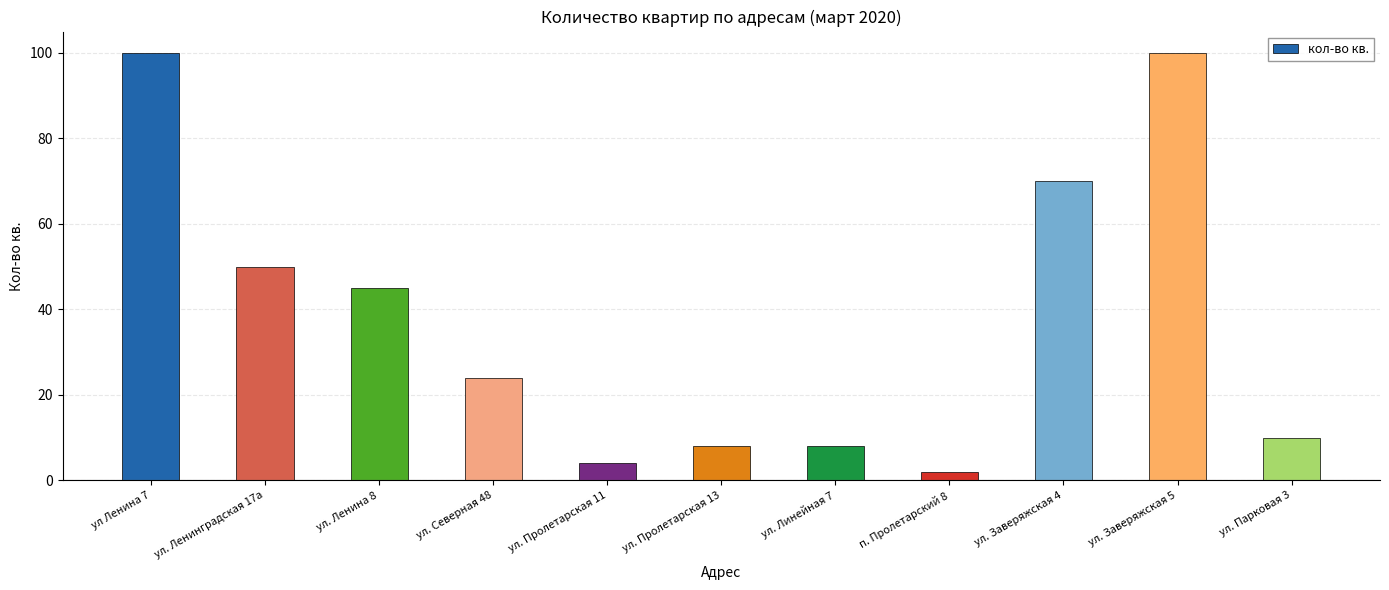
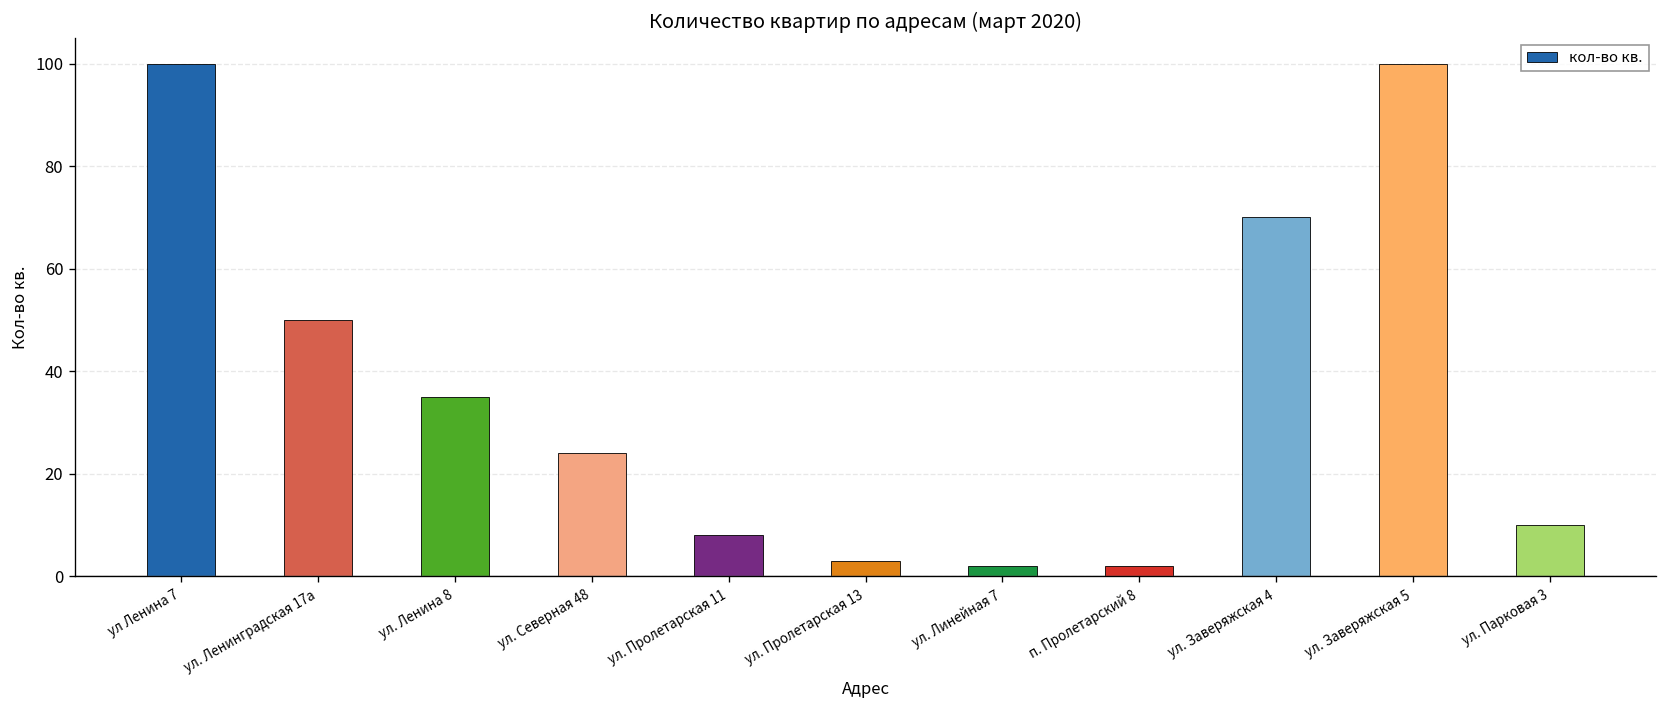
ул. Ленина 8: 45 -> 35
ул. Пролетарская 11: 4 -> 8
ул. Пролетарская 13: 8 -> 3
ул. Линейная 7: 8 -> 2
